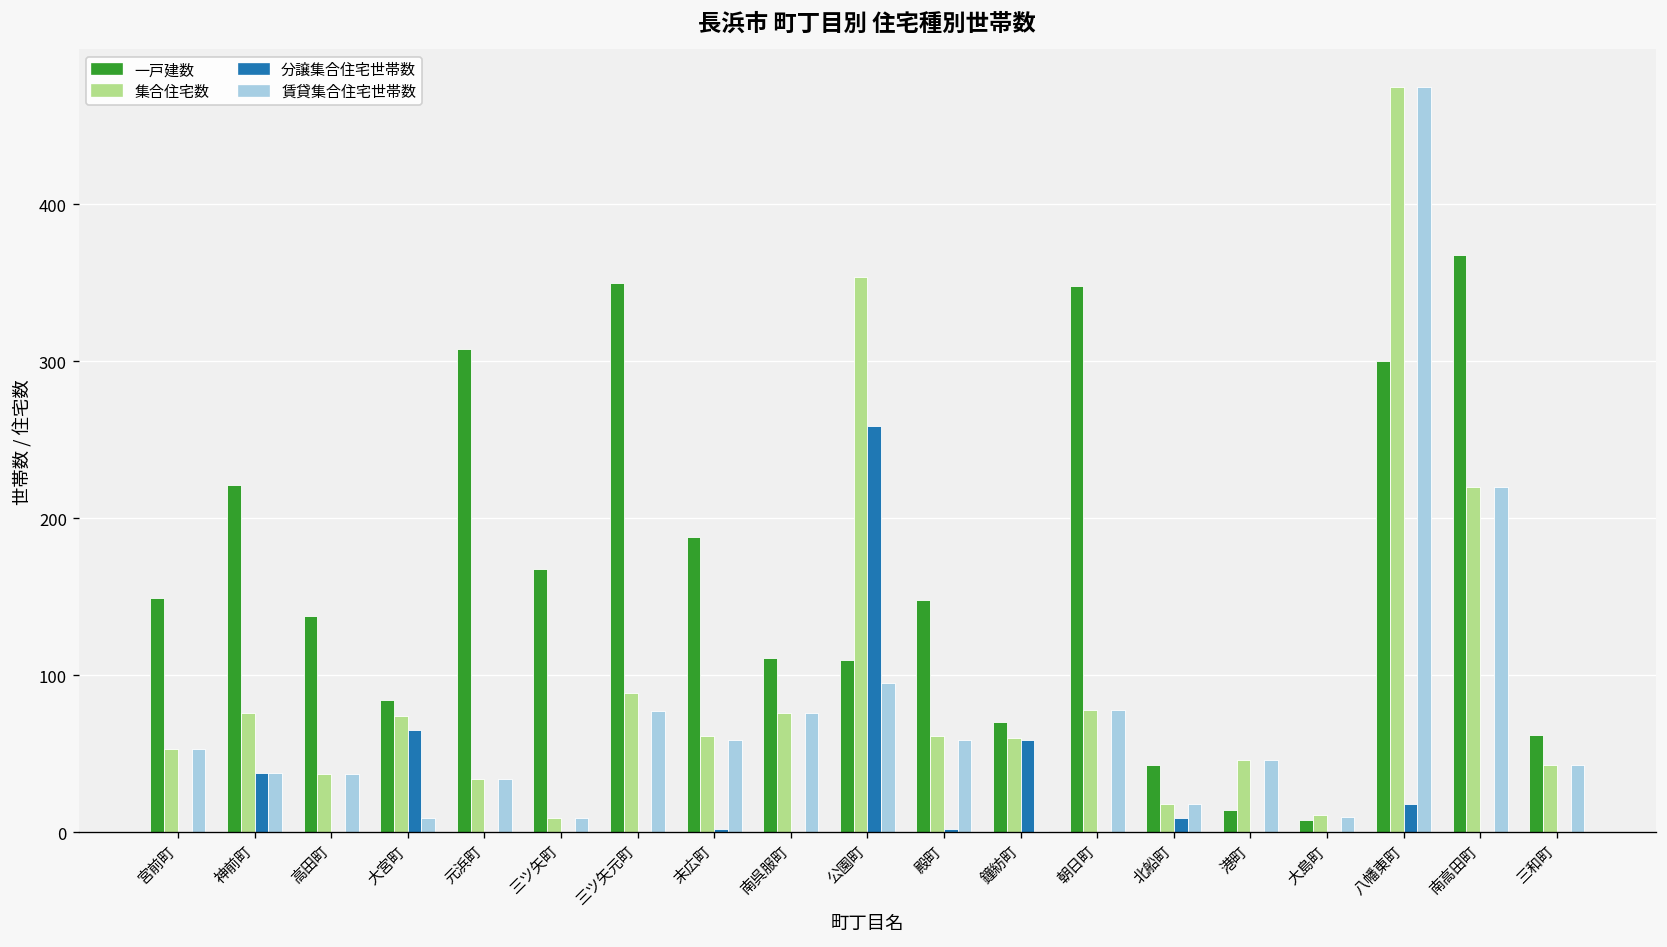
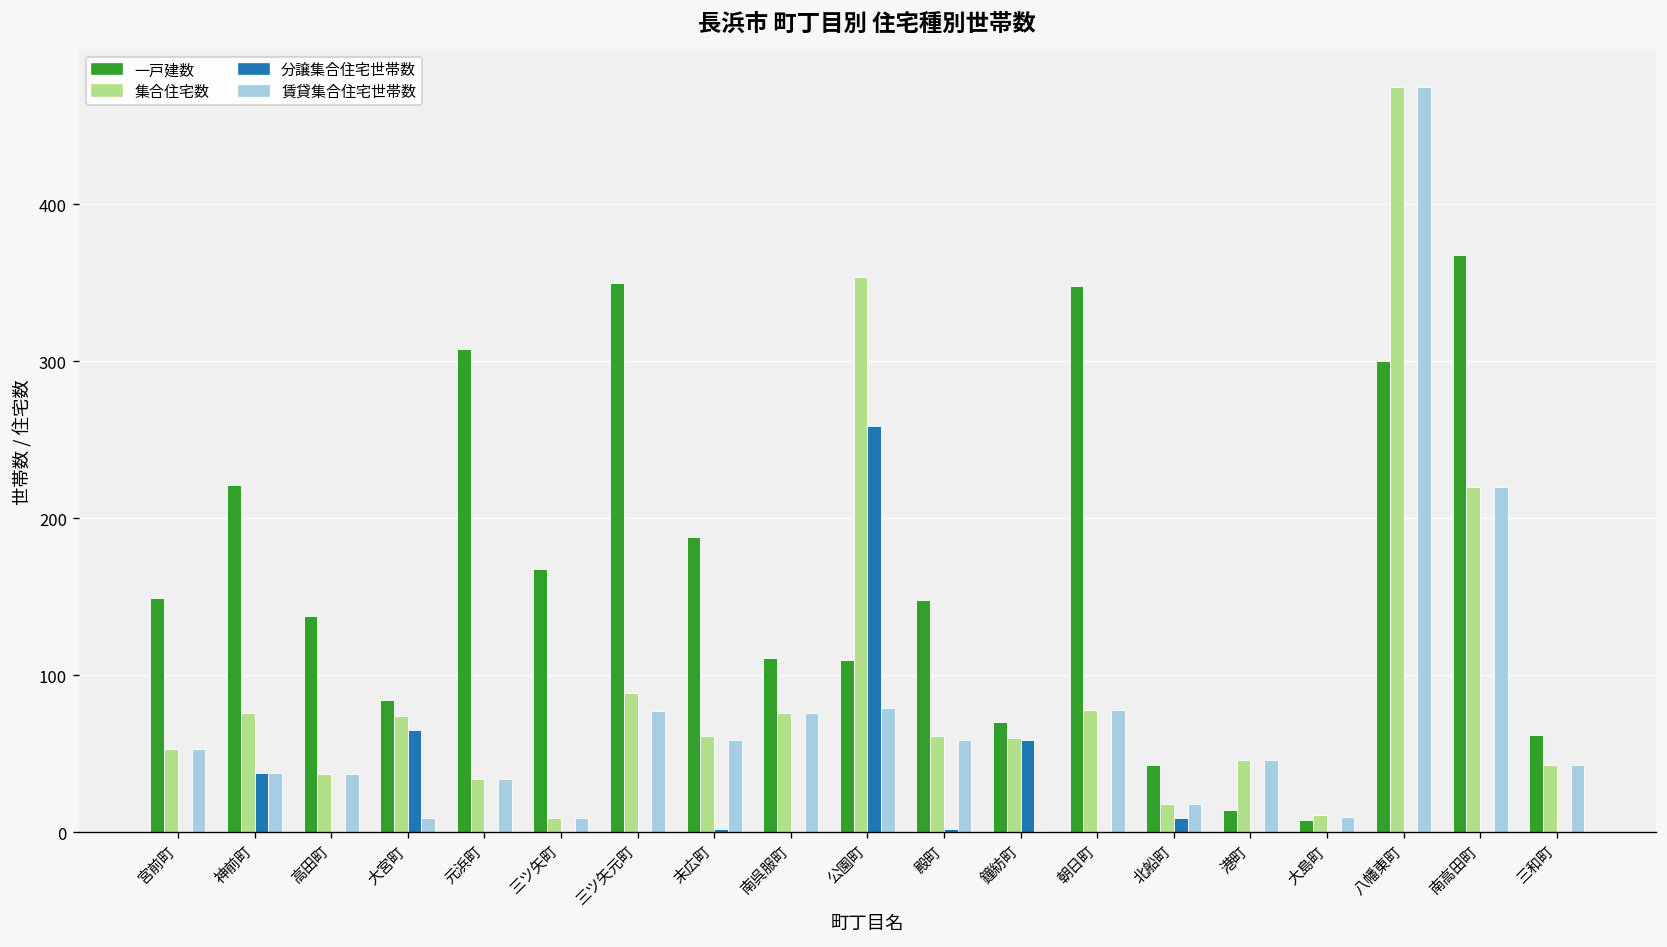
賃貸集合住宅世帯数, 公園町: 95 -> 79
分譲集合住宅世帯数, 八幡東町: 18 -> 0
